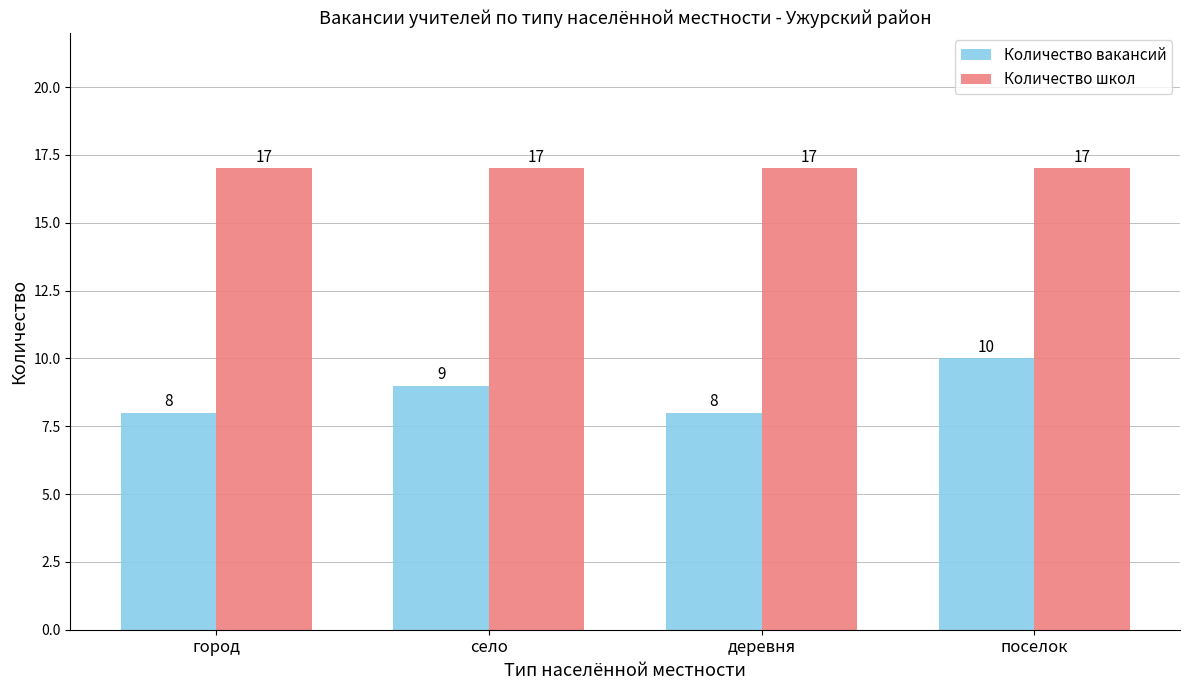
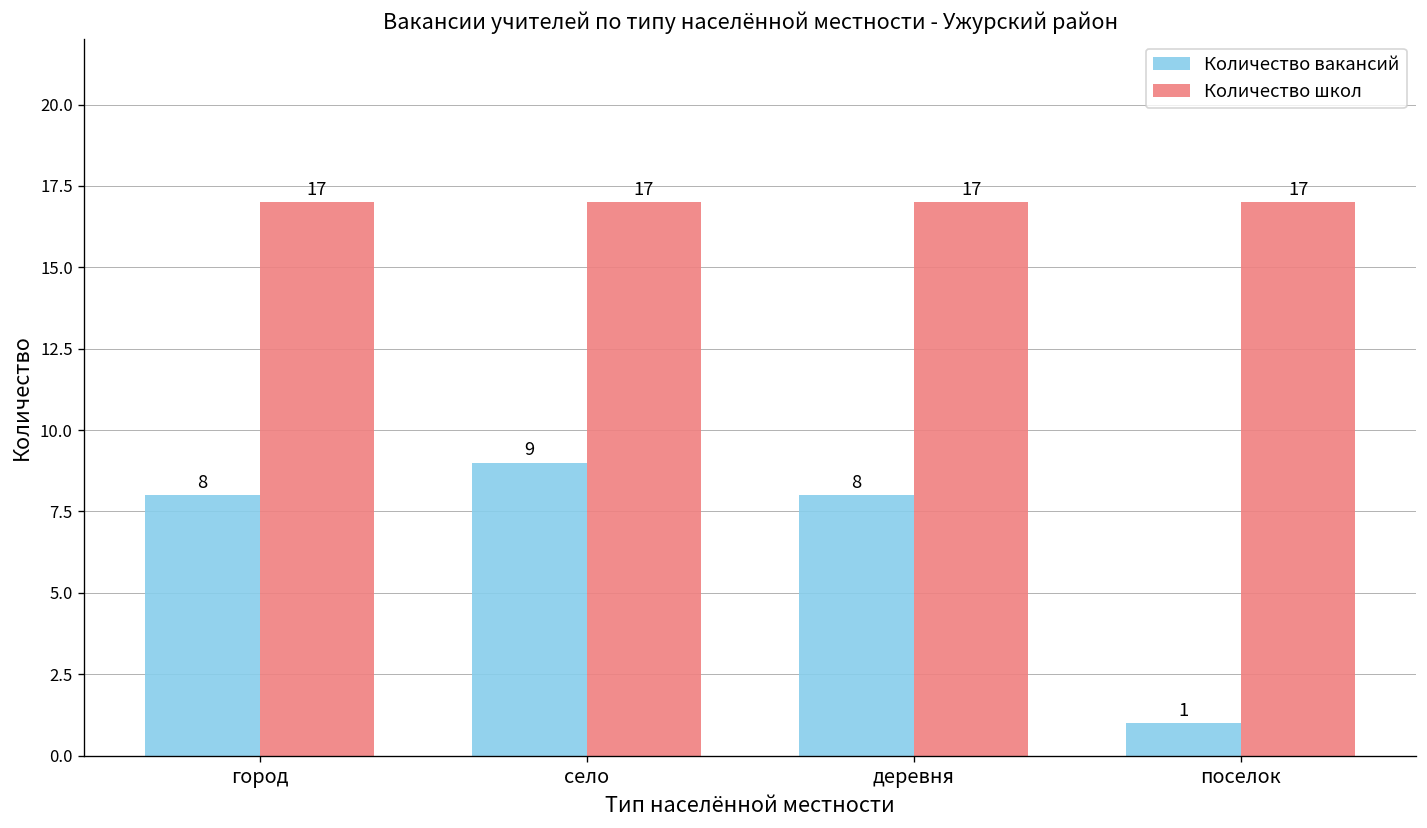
Количество вакансий, поселок: 10 -> 1
